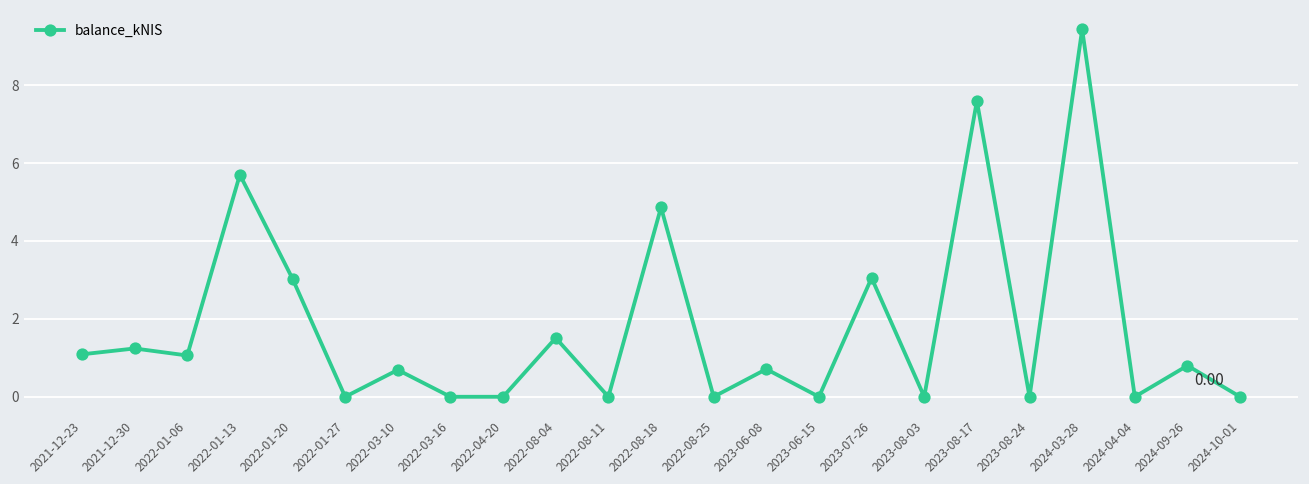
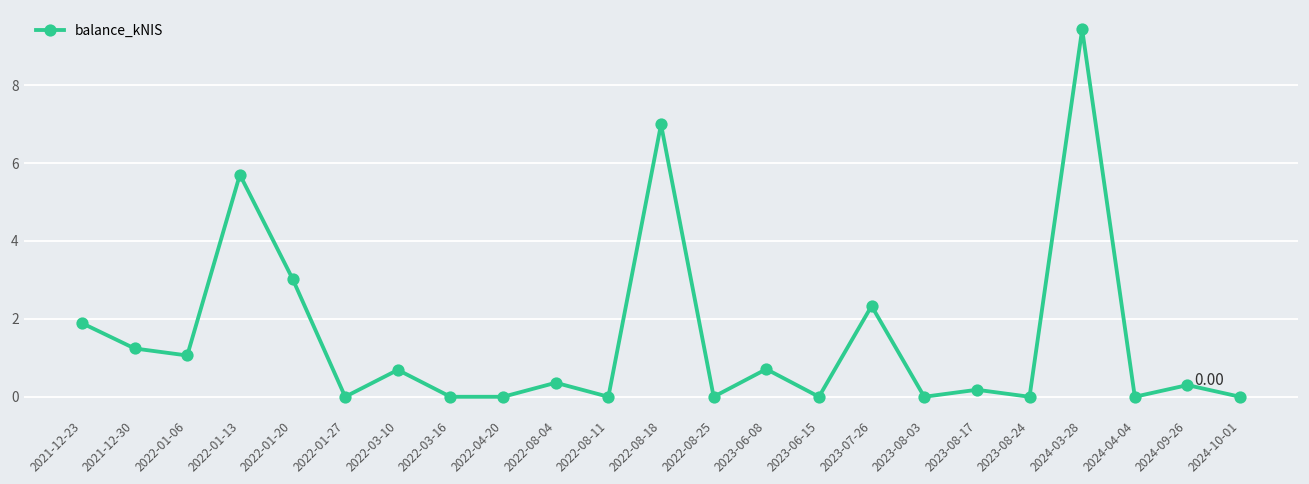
2021-12-23: 1.1 -> 1.9
2022-08-04: 1.5 -> 0.4
2022-08-18: 4.9 -> 7.0
2023-07-26: 3.1 -> 2.3
2023-08-17: 7.6 -> 0.2
2024-09-26: 0.8 -> 0.3
